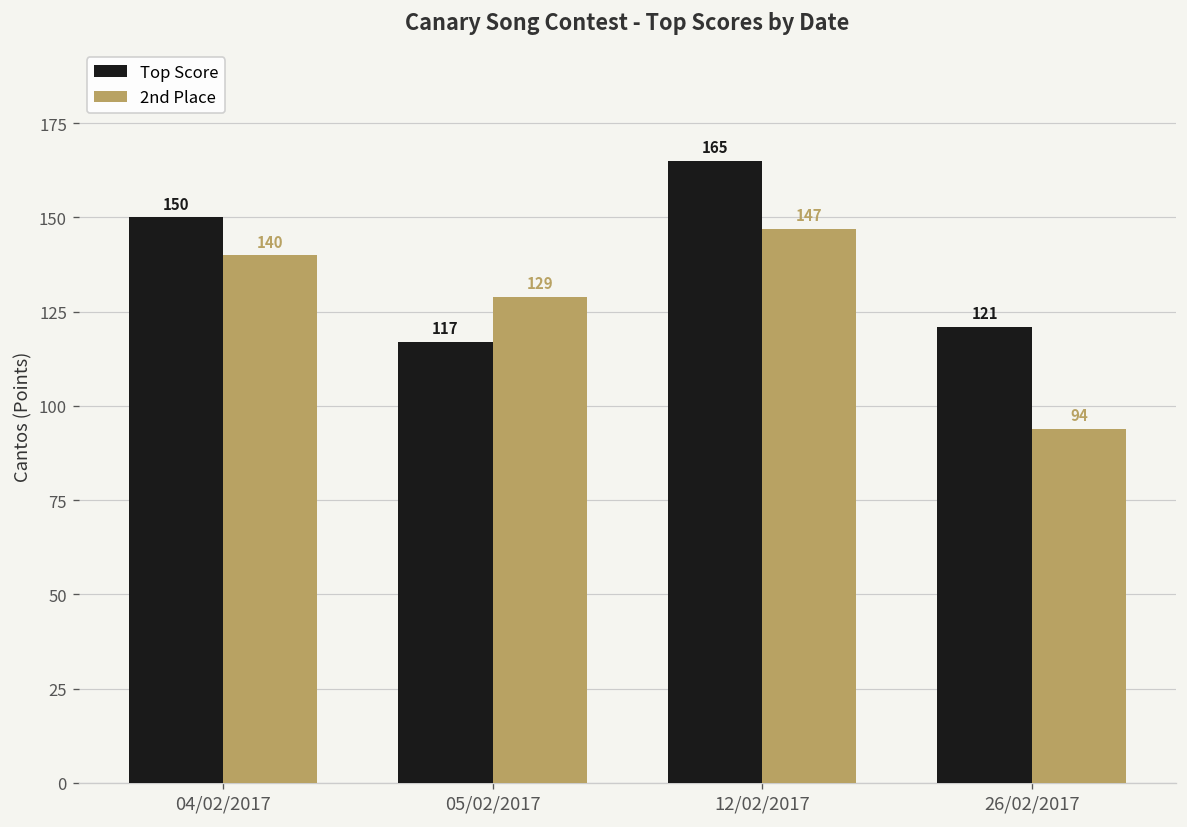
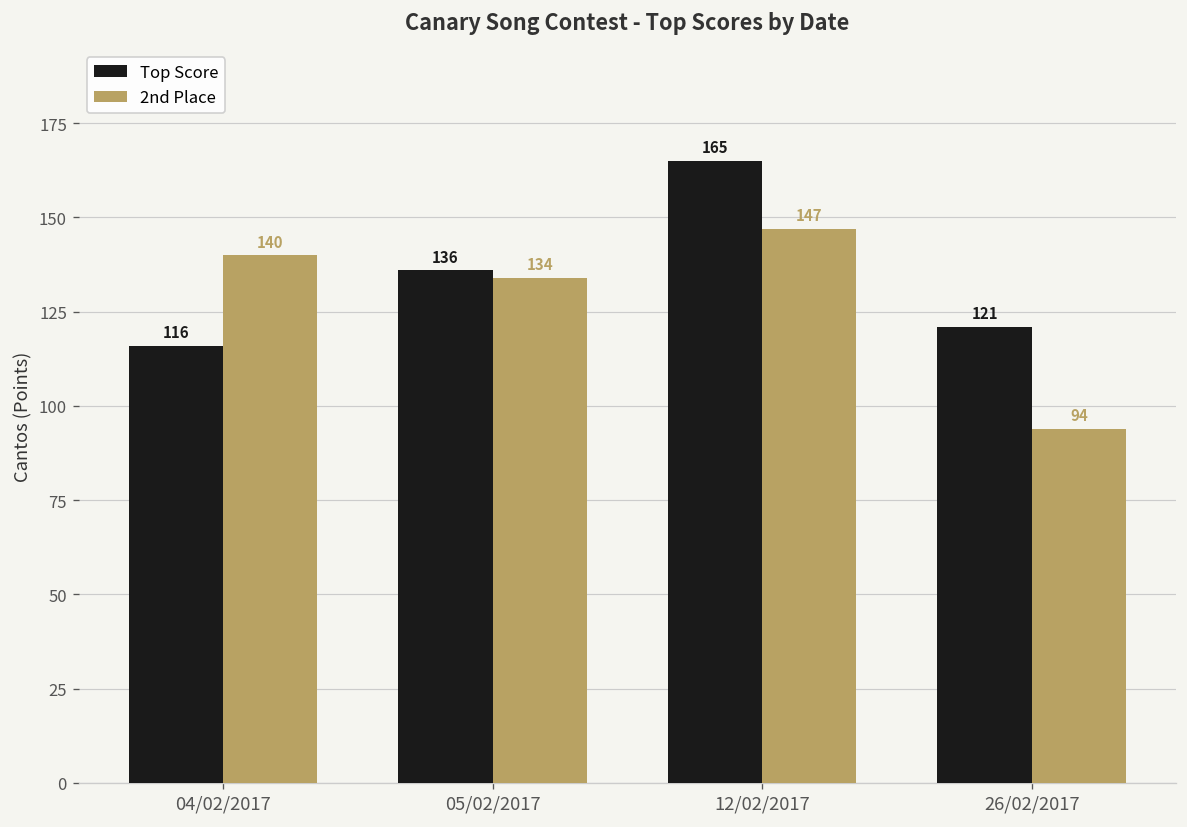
Top Score, 04/02/2017: 150 -> 116
Top Score, 05/02/2017: 117 -> 136
2nd Place, 05/02/2017: 129 -> 134
